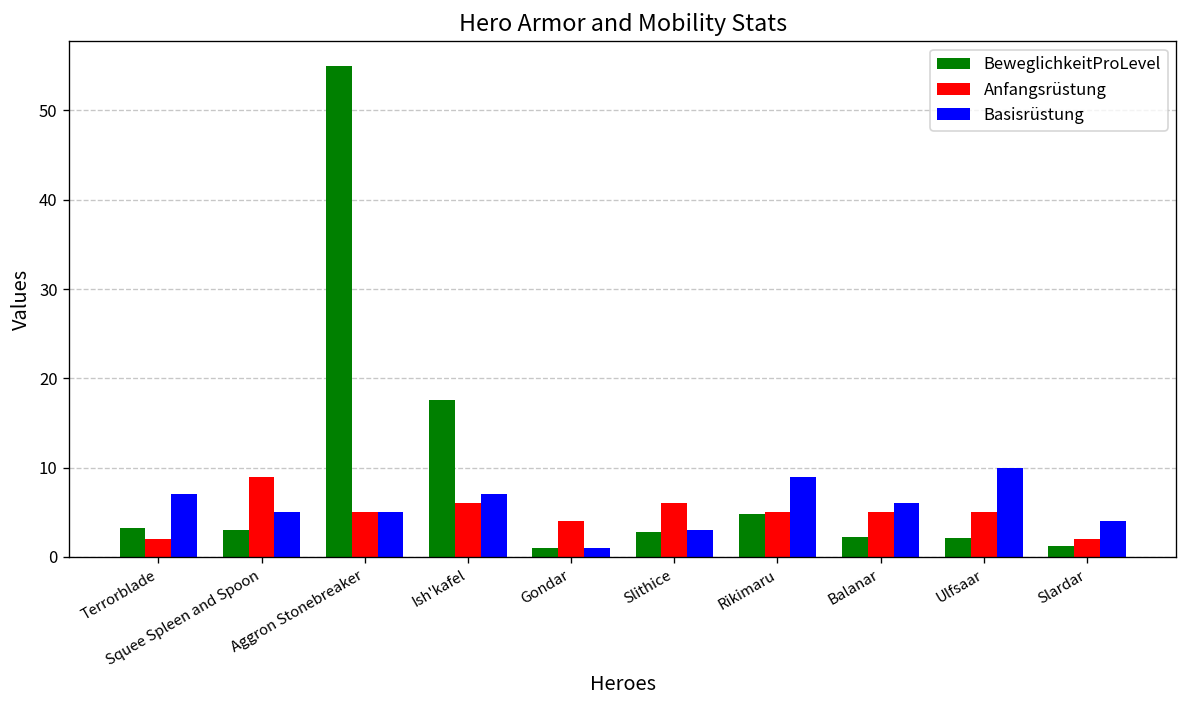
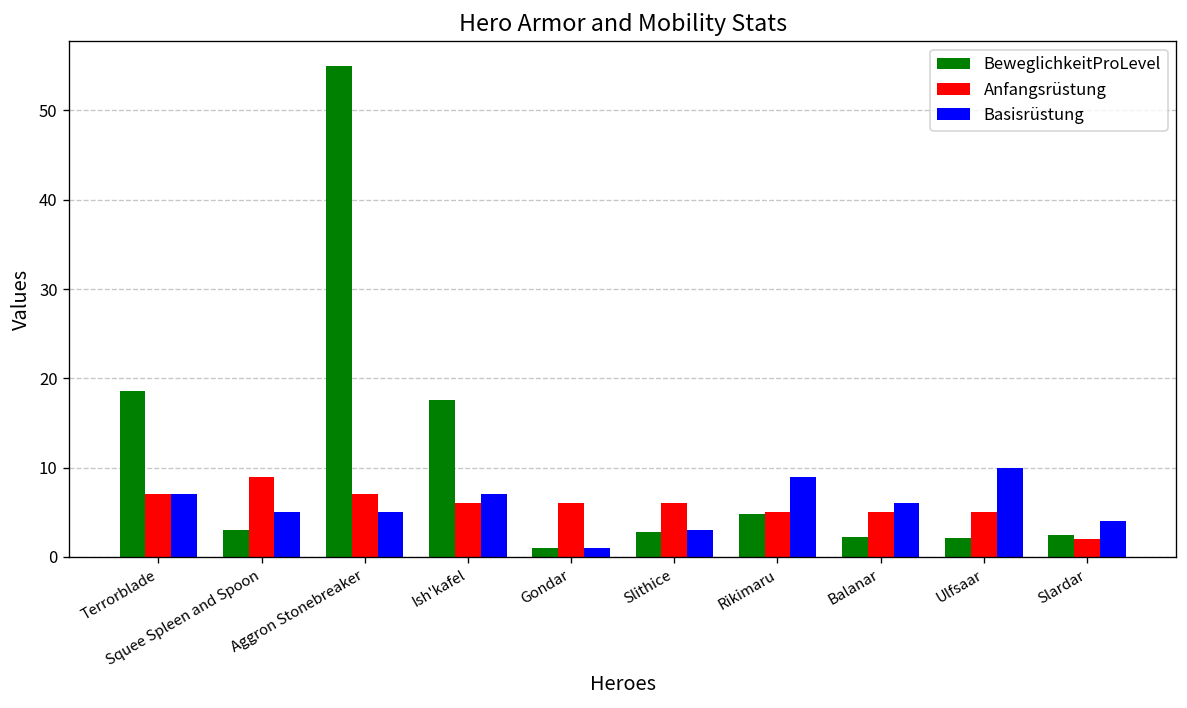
BeweglichkeitProLevel, Terrorblade: 3 -> 19
Anfangsrüstung, Terrorblade: 2 -> 7
Anfangsrüstung, Aggron Stonebreaker: 5 -> 7
Anfangsrüstung, Gondar: 4 -> 6
BeweglichkeitProLevel, Slardar: 1 -> 2
